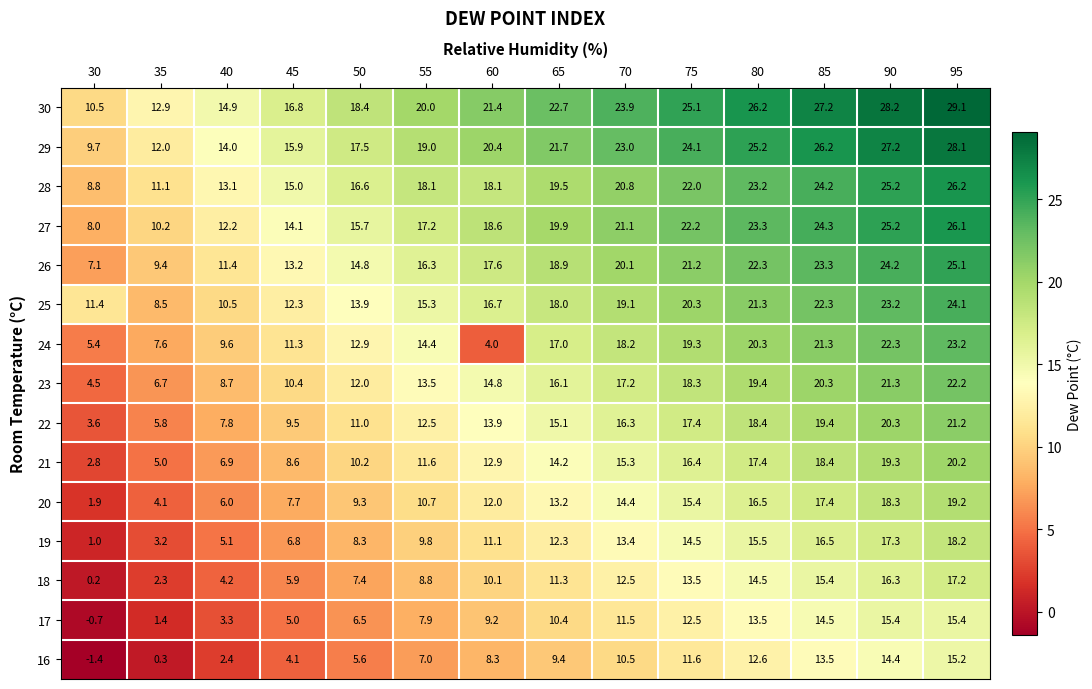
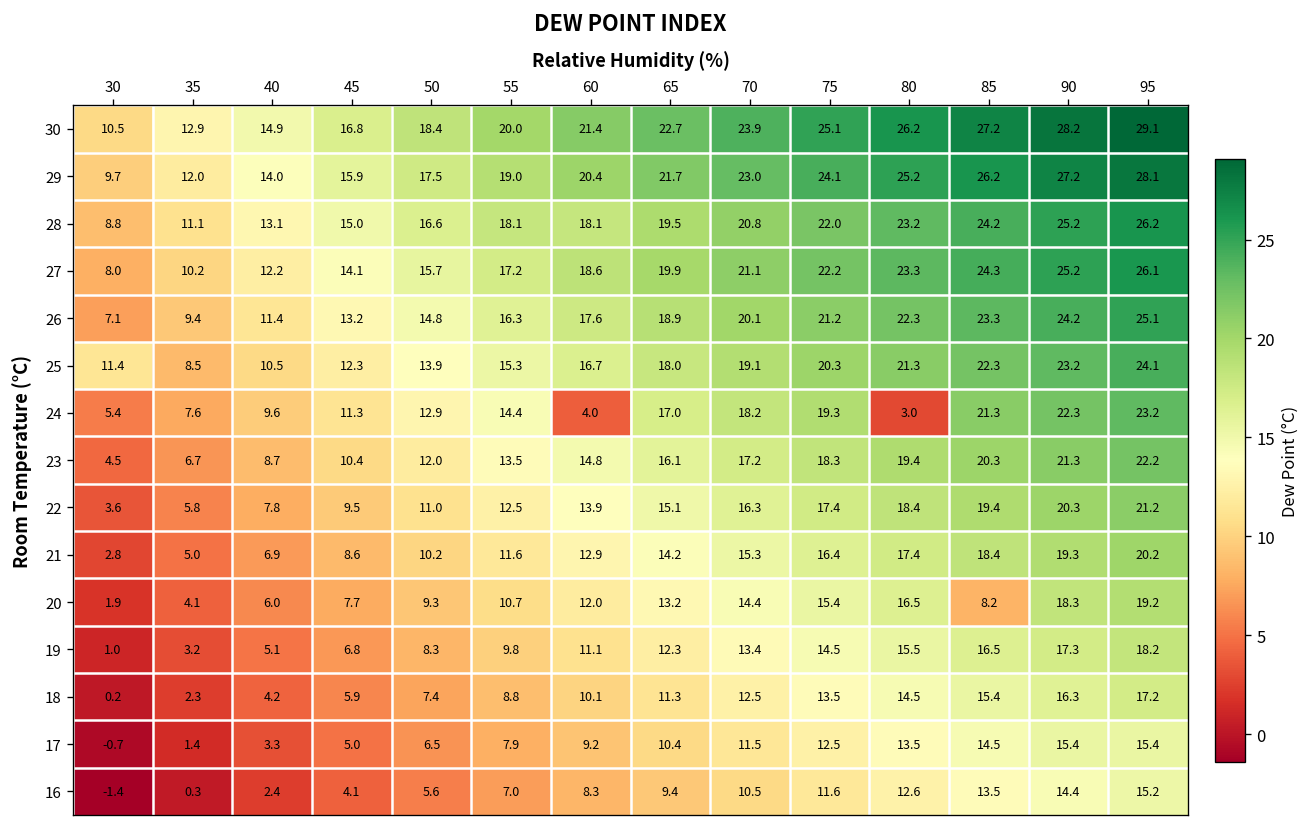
24, 80: 20.3 -> 3.0
20, 85: 17.4 -> 8.2
